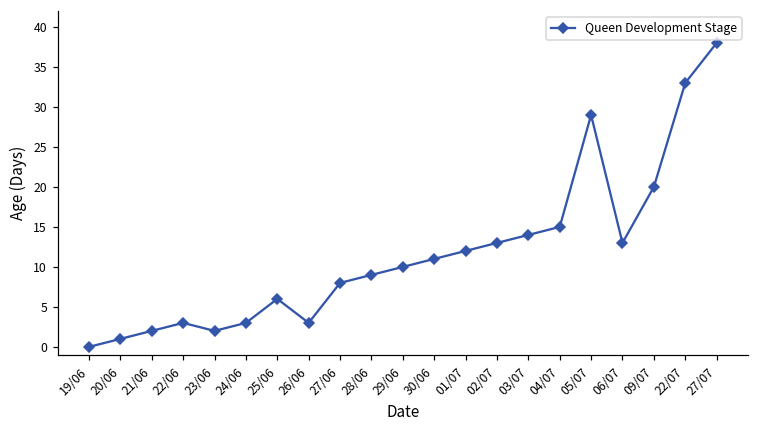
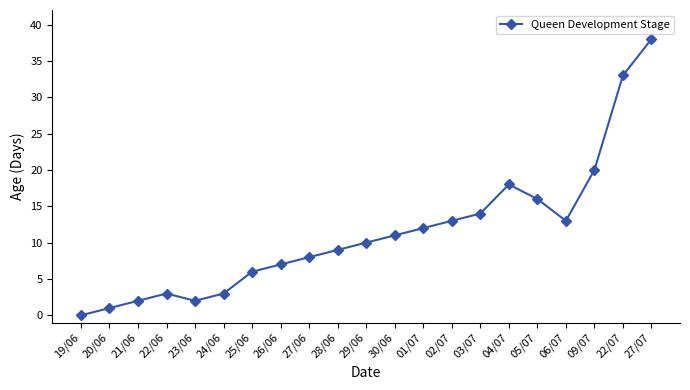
26/06: 3 -> 7
04/07: 15 -> 18
05/07: 29 -> 16
